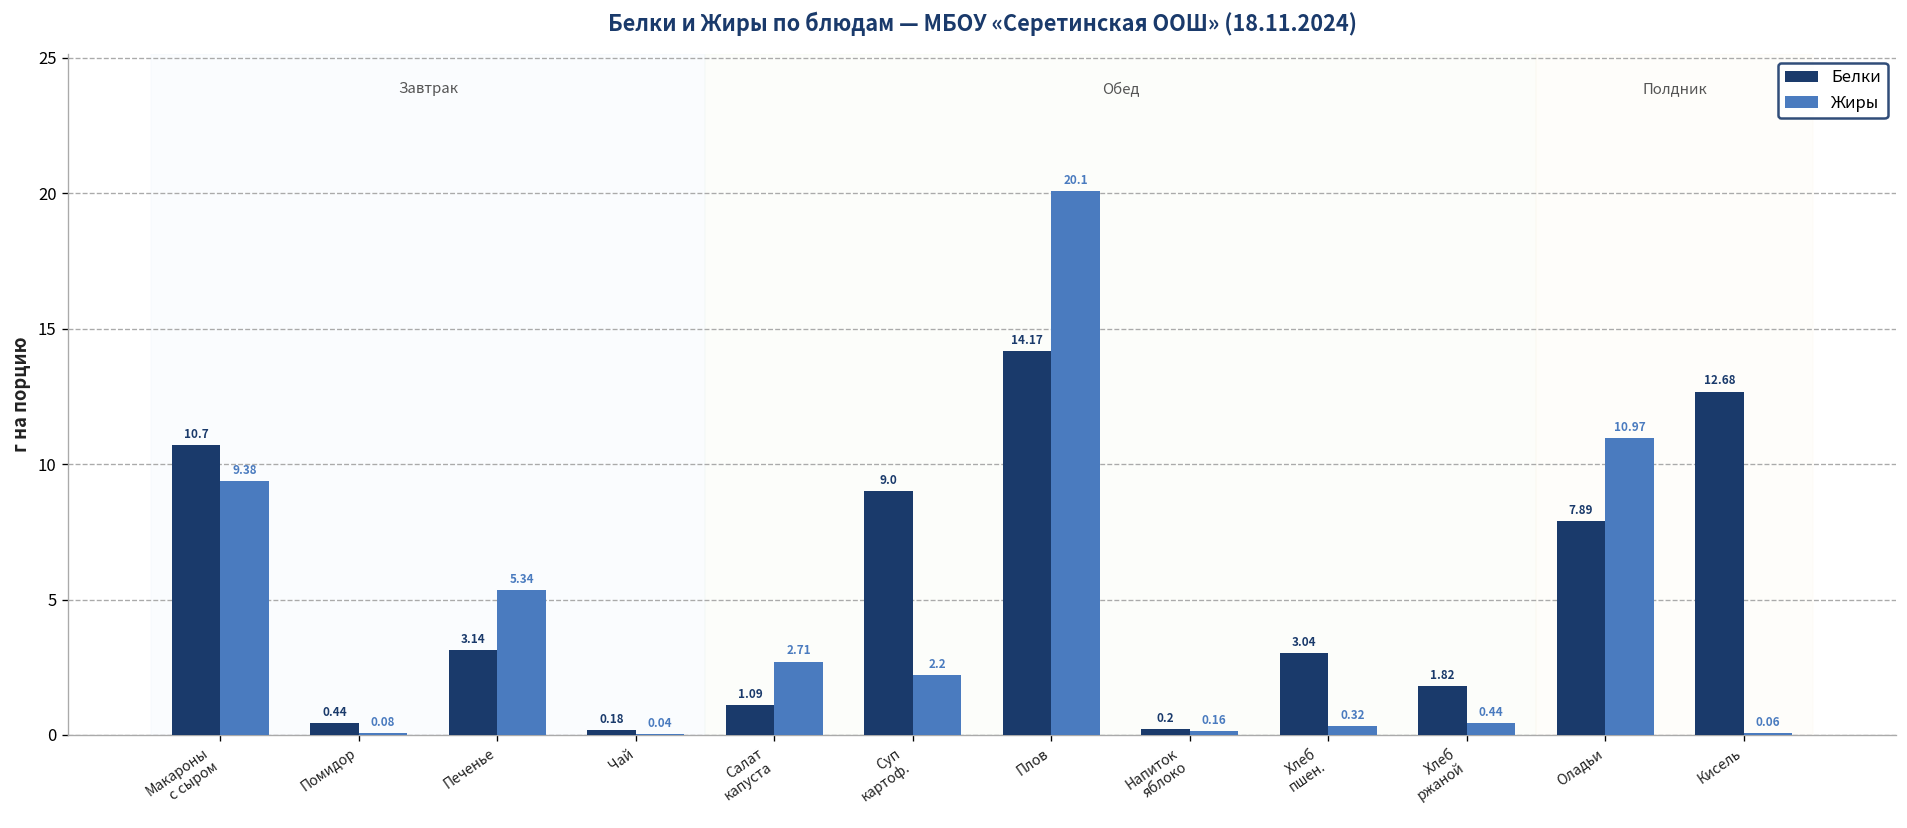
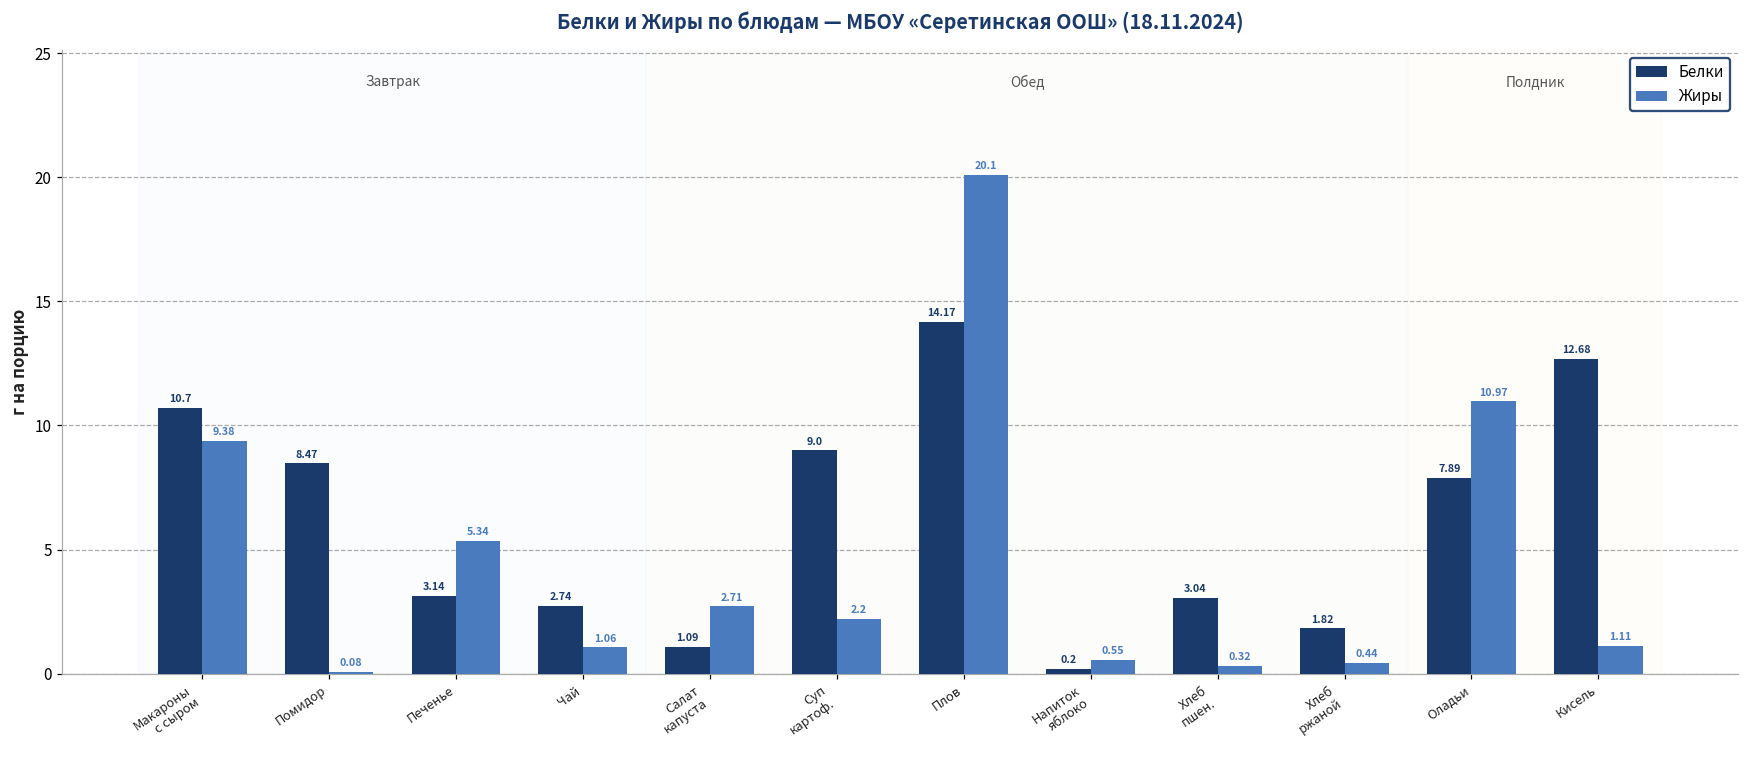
Белки, Помидор: 0.44 -> 8.47
Белки, Чай: 0.18 -> 2.74
Жиры, Чай: 0.04 -> 1.06
Жиры, Напиток яблоко: 0.16 -> 0.55
Жиры, Кисель: 0.06 -> 1.11
